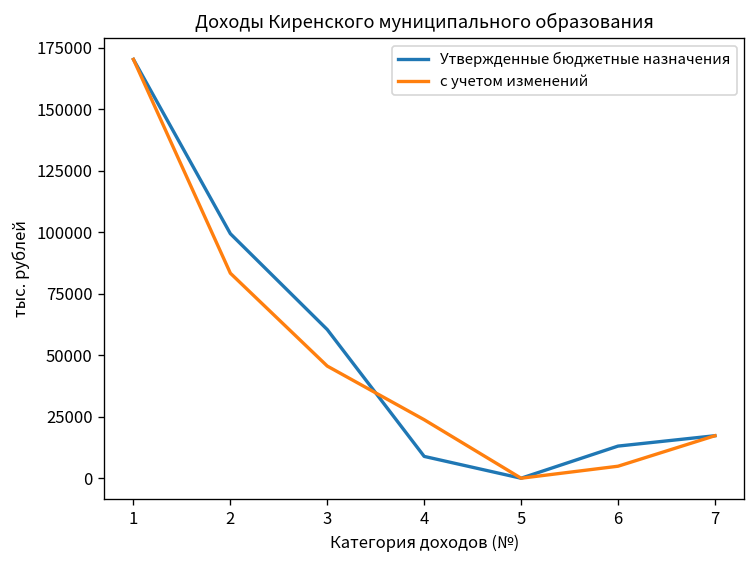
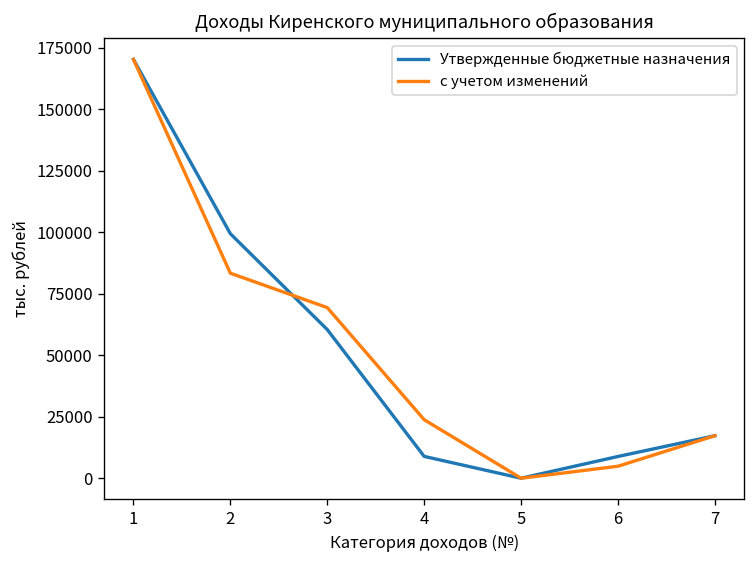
с учетом изменений, 3: 46000 -> 69000
Утвержденные бюджетные назначения, 6: 13000 -> 9000
